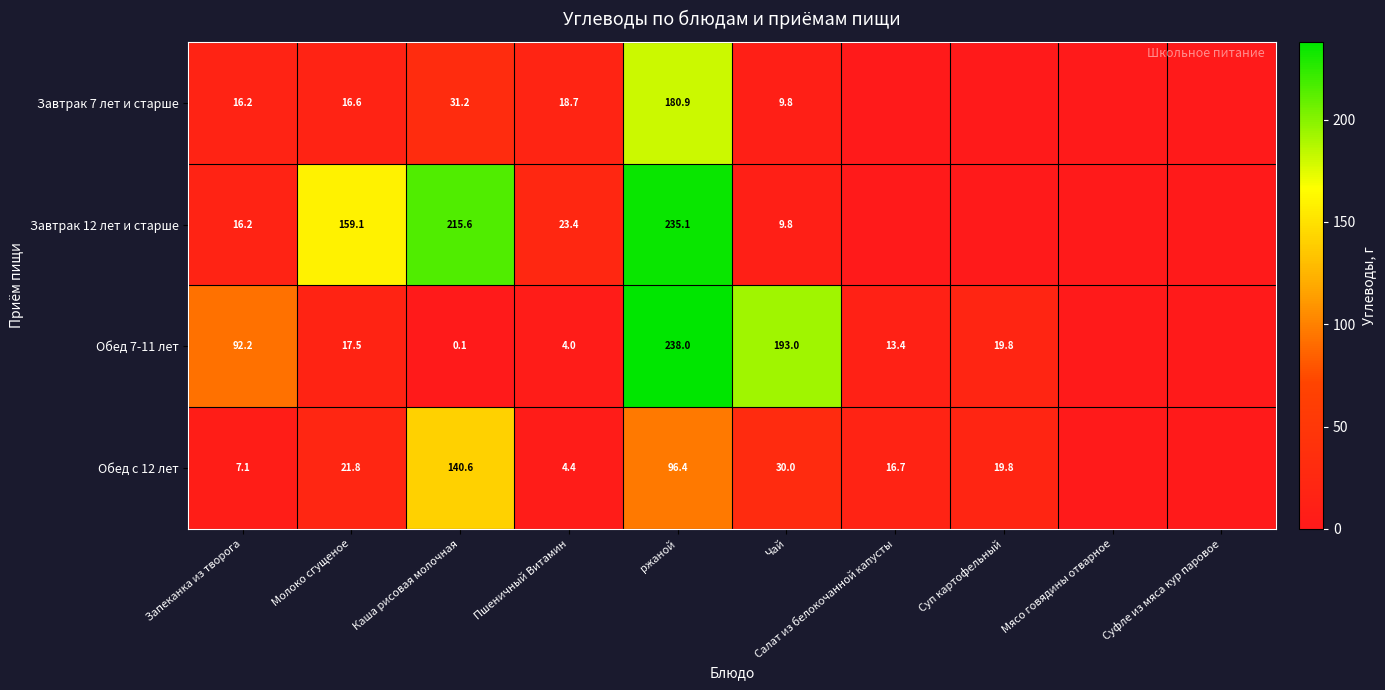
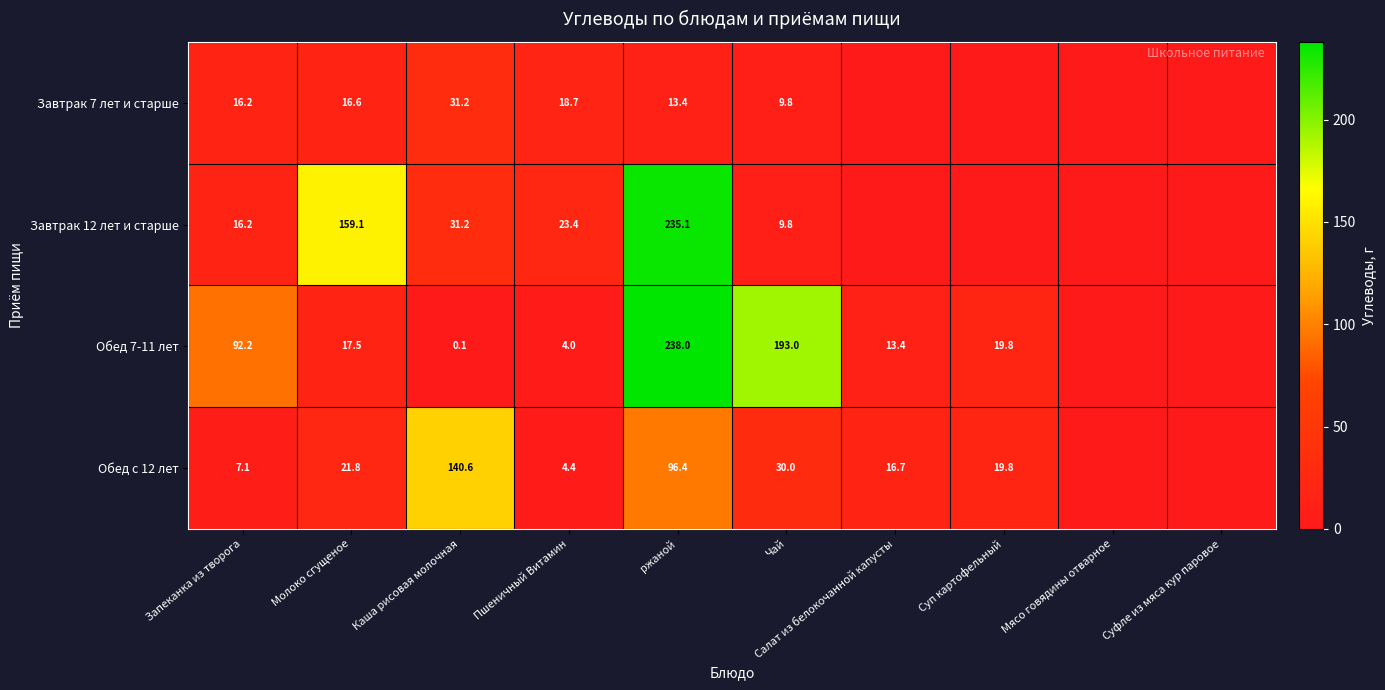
Завтрак 7 лет и старше, ржаной: 180.9 -> 13.4
Завтрак 12 лет и старше, Каша рисовая молочная: 215.6 -> 31.2
